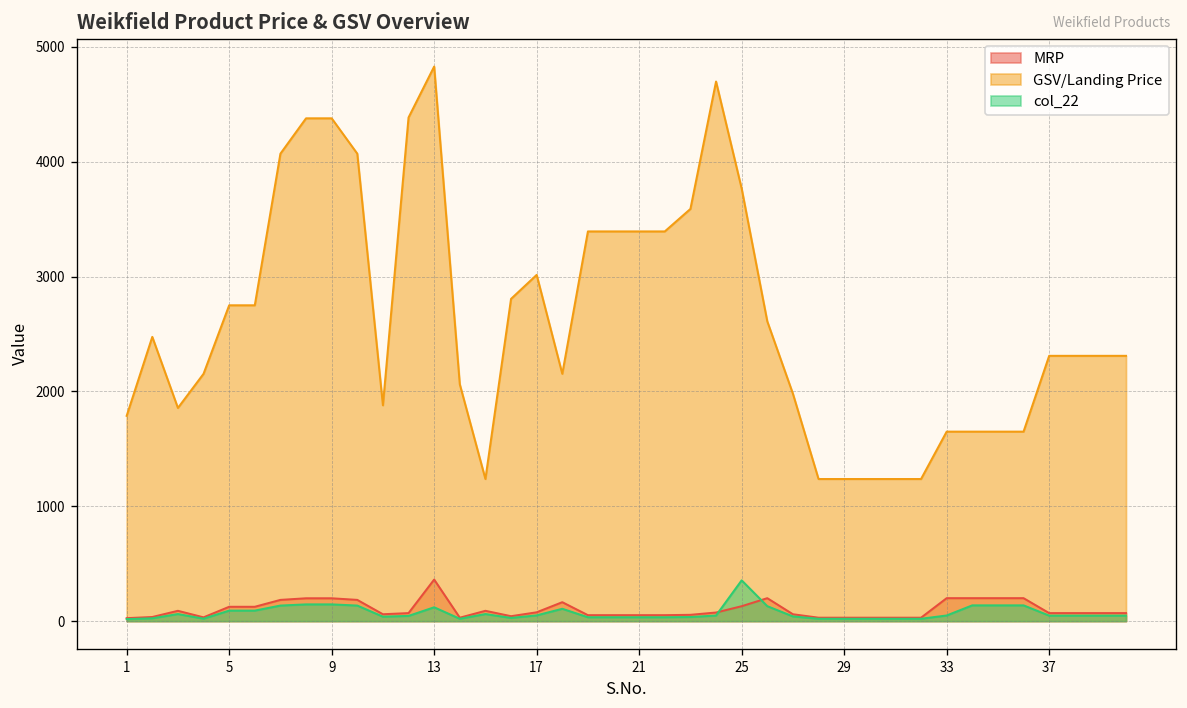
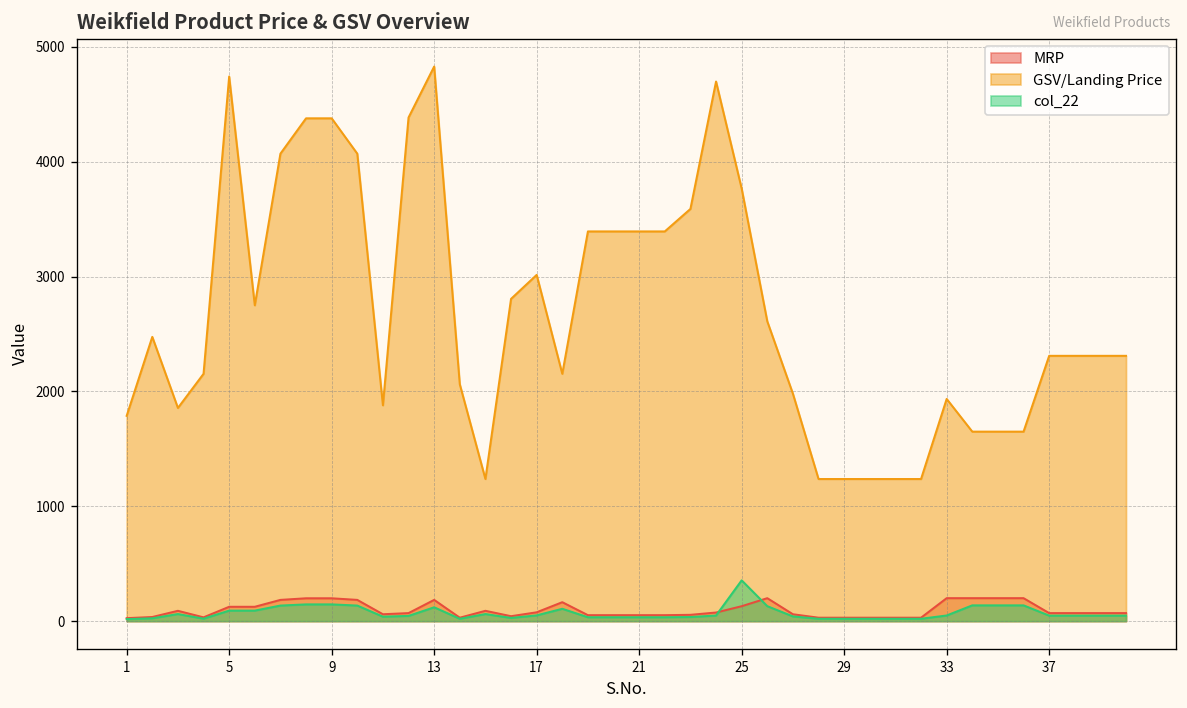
GSV/Landing Price, 5: 2800 -> 4700
MRP, 13: 400 -> 200
GSV/Landing Price, 33: 1700 -> 1900
